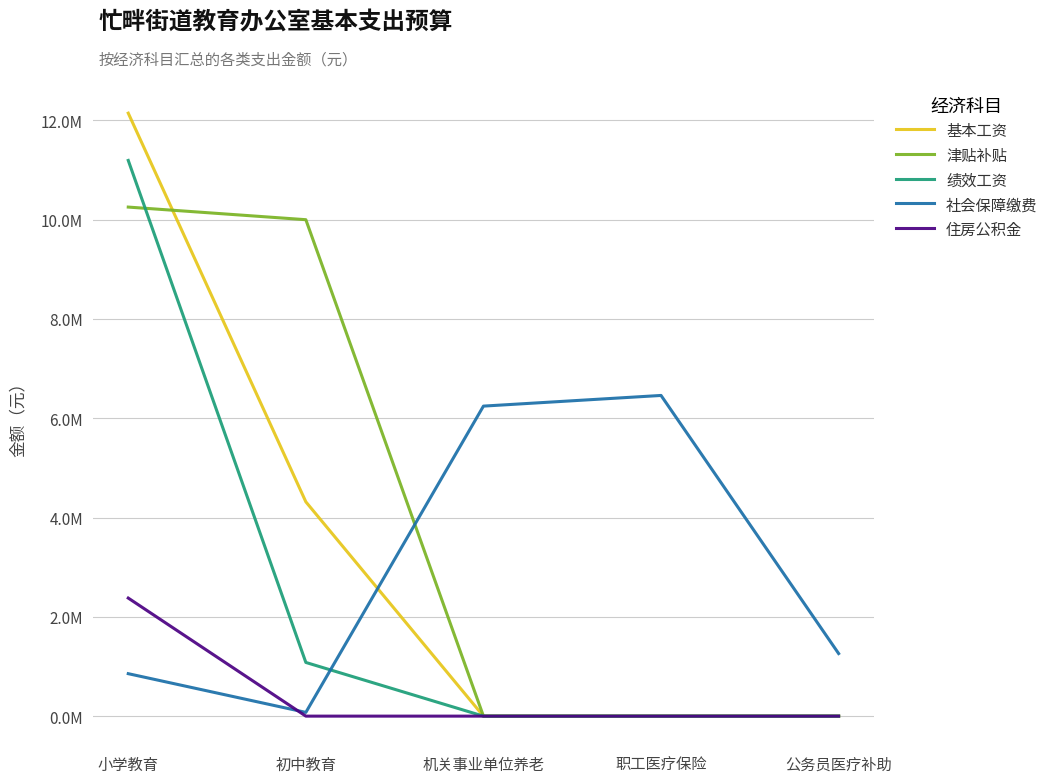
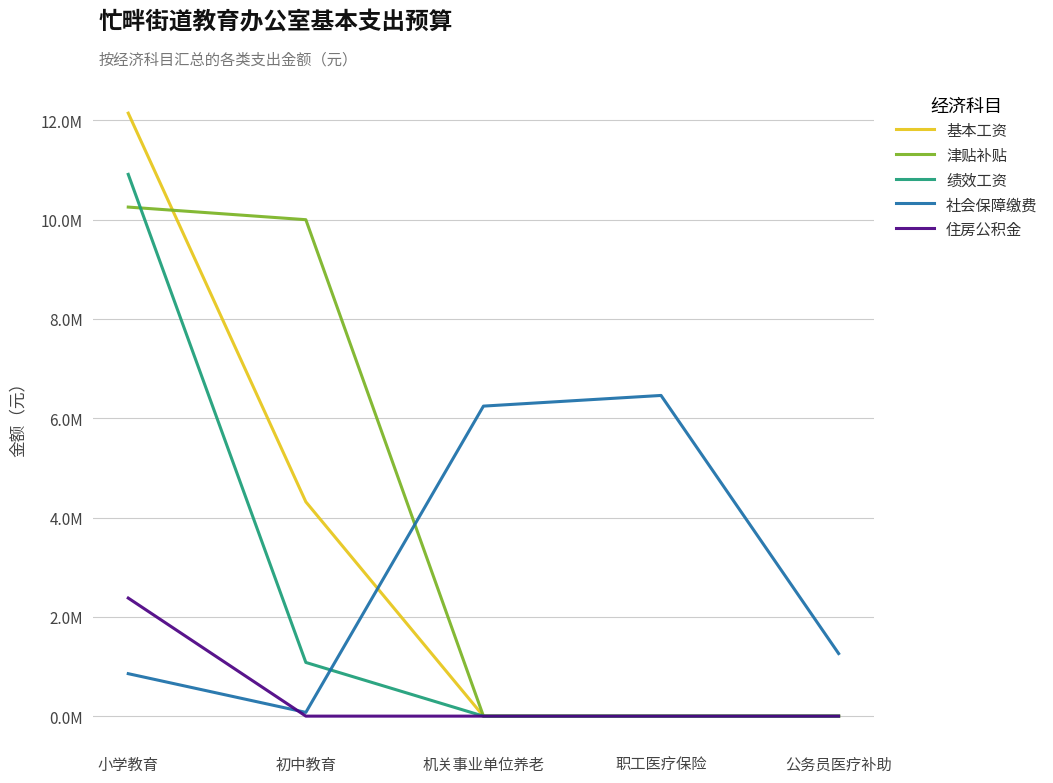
绩效工资, 小学教育: 11200000 -> 10900000
